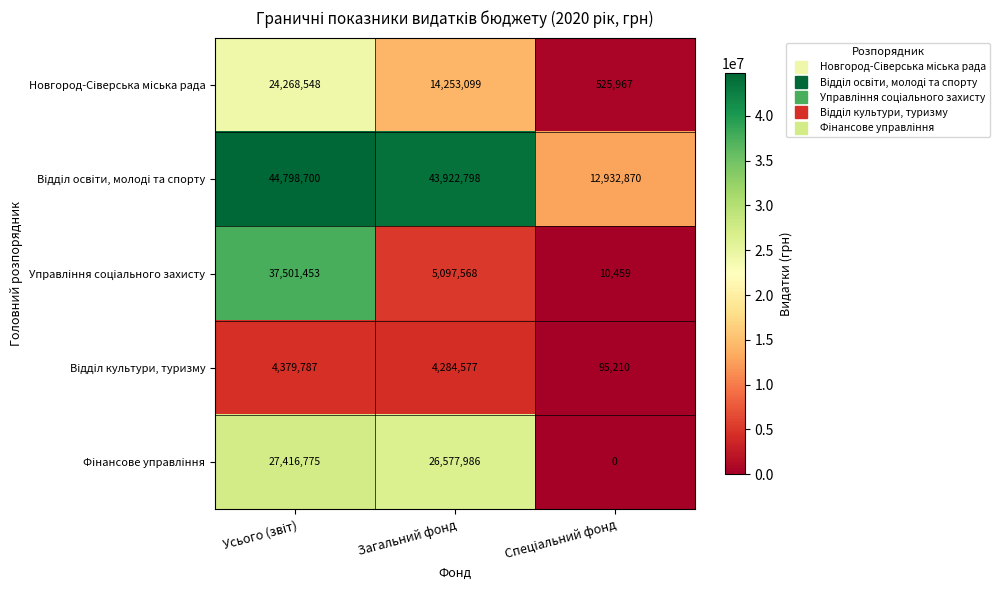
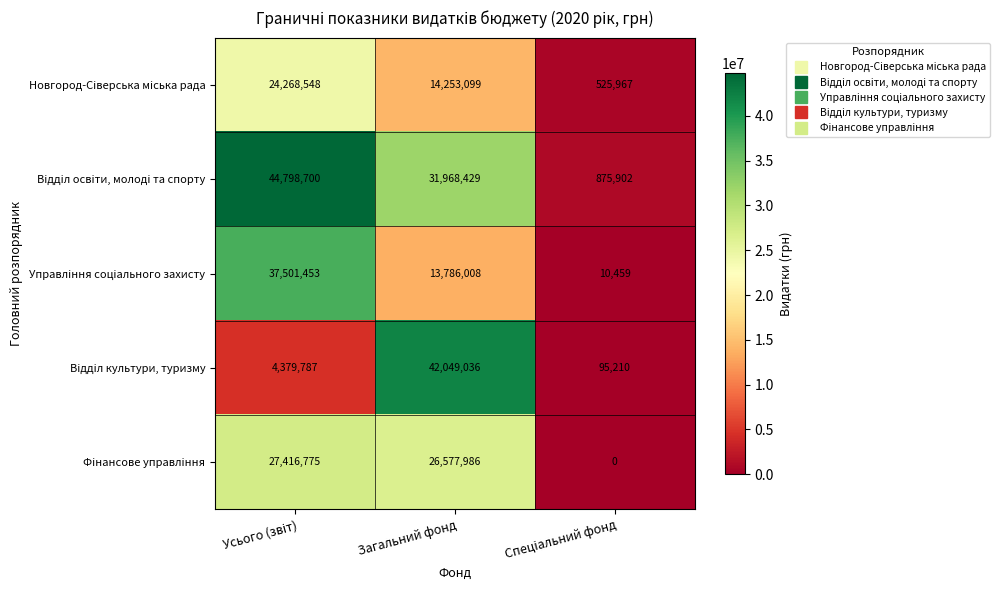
Вiддiл освiти, молодi та спорту, Загальний фонд: 43,922,798 -> 31,968,429
Вiддiл освiти, молодi та спорту, Спеціальний фонд: 12,932,870 -> 875,902
Управлiння соцiального захисту, Загальний фонд: 5,097,568 -> 13,786,008
Вiддiл культури, туризму, Загальний фонд: 4,284,577 -> 42,049,036
